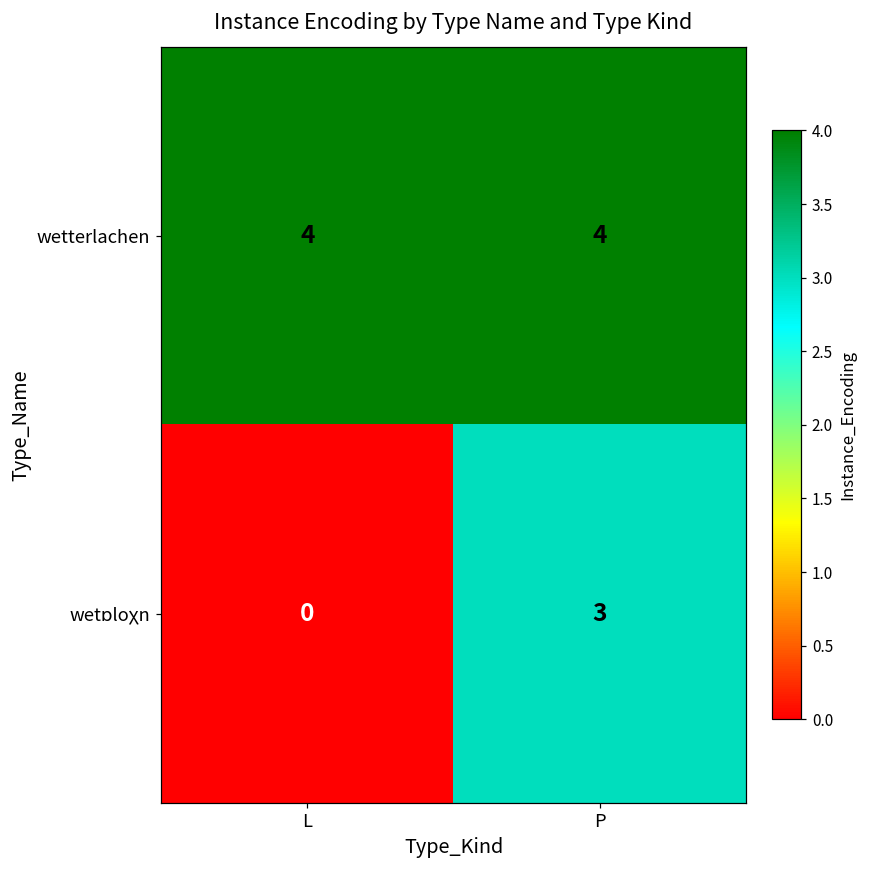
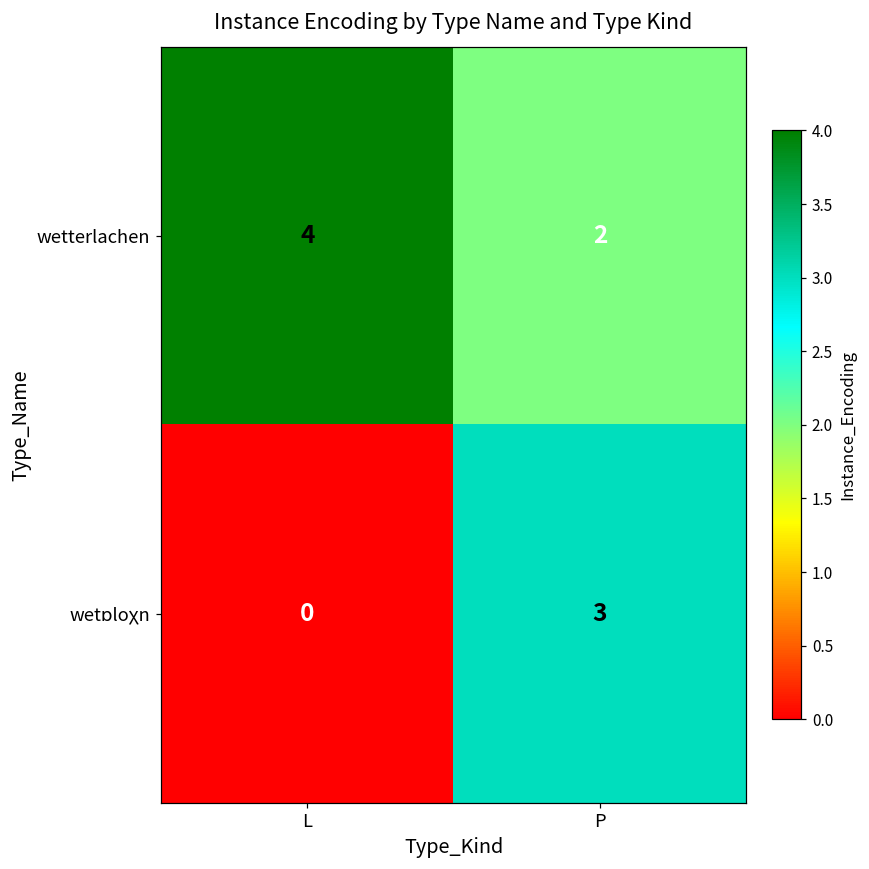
wetterlachen, P: 4 -> 2
